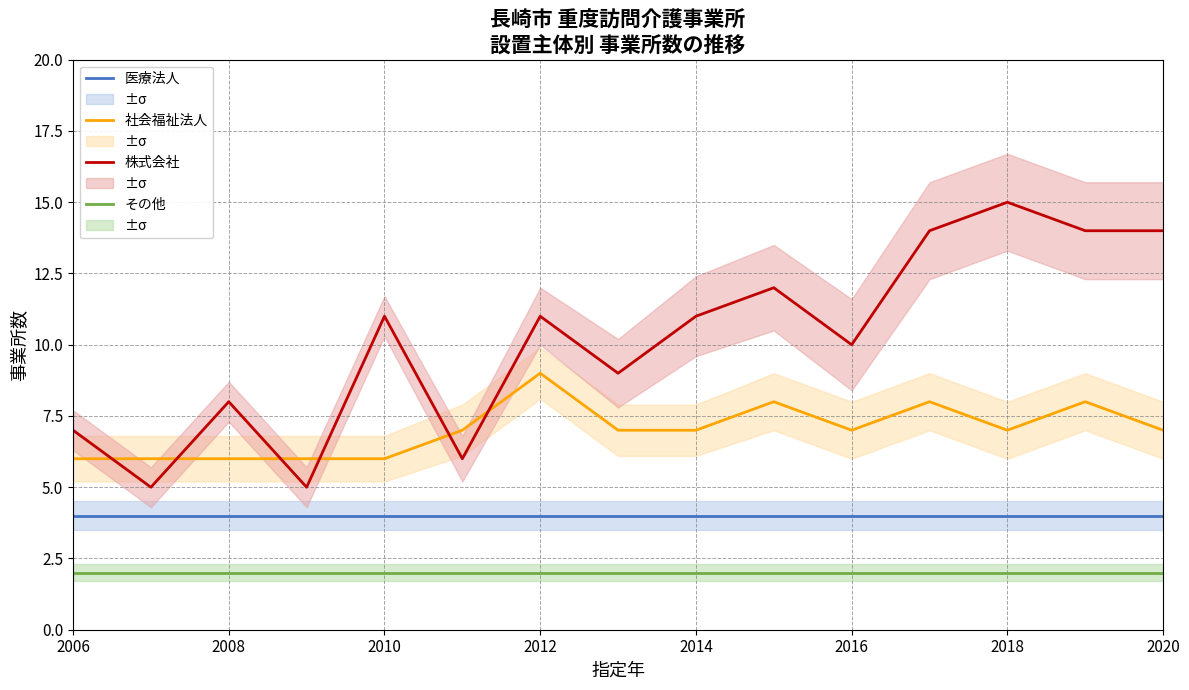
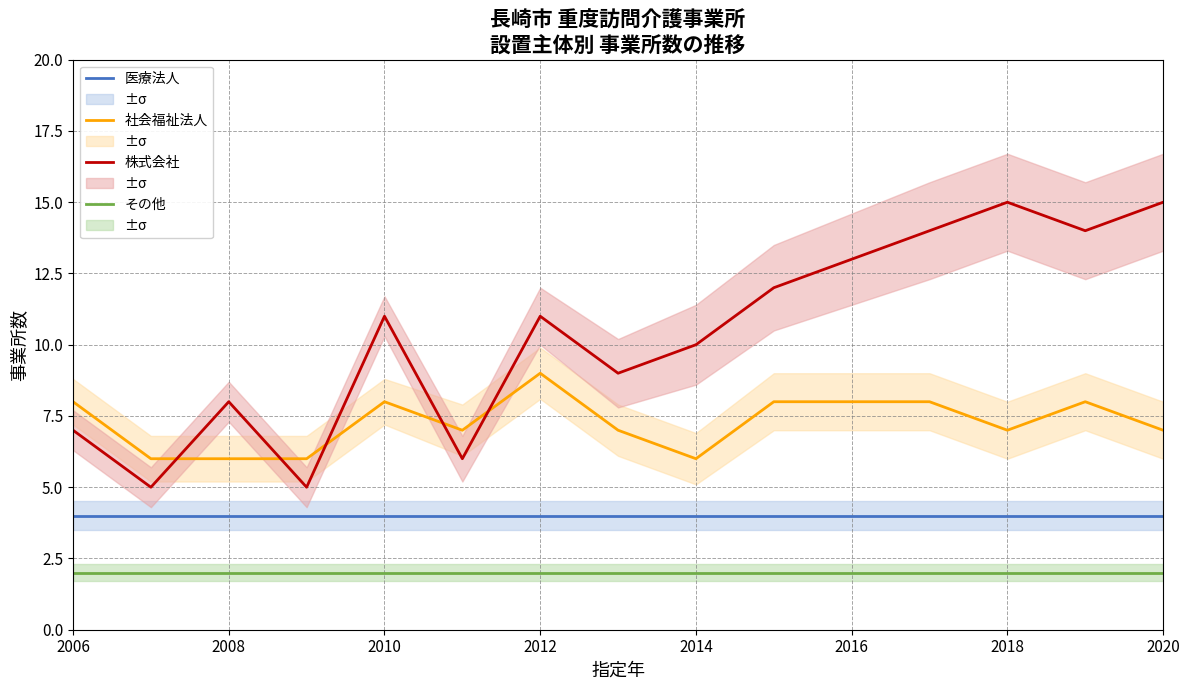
社会福祉法人, 2006: 6 -> 8
社会福祉法人, 2010: 6 -> 8
社会福祉法人, 2014: 7 -> 6
株式会社, 2014: 11 -> 10
社会福祉法人, 2016: 7 -> 8
株式会社, 2016: 10 -> 13
株式会社, 2020: 14 -> 15
